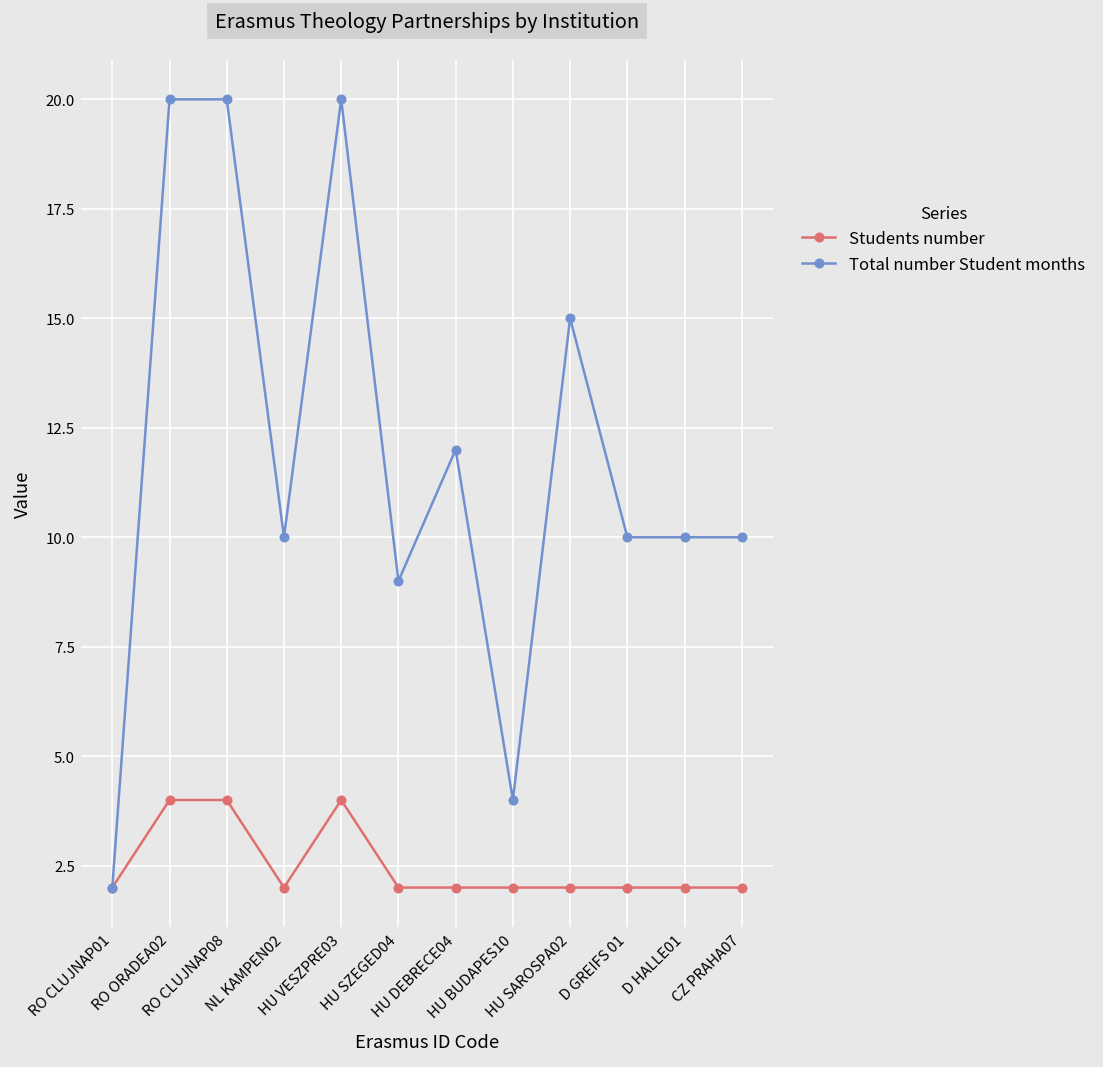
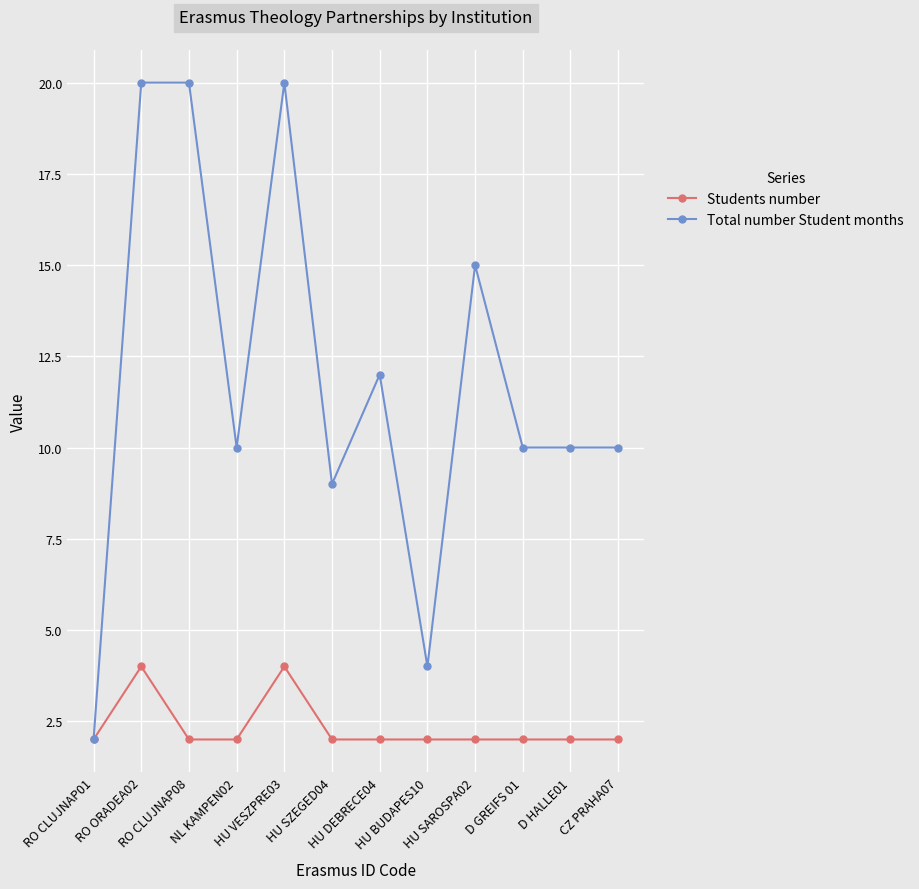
Students number, RO CLUJNAP08: 4 -> 2
